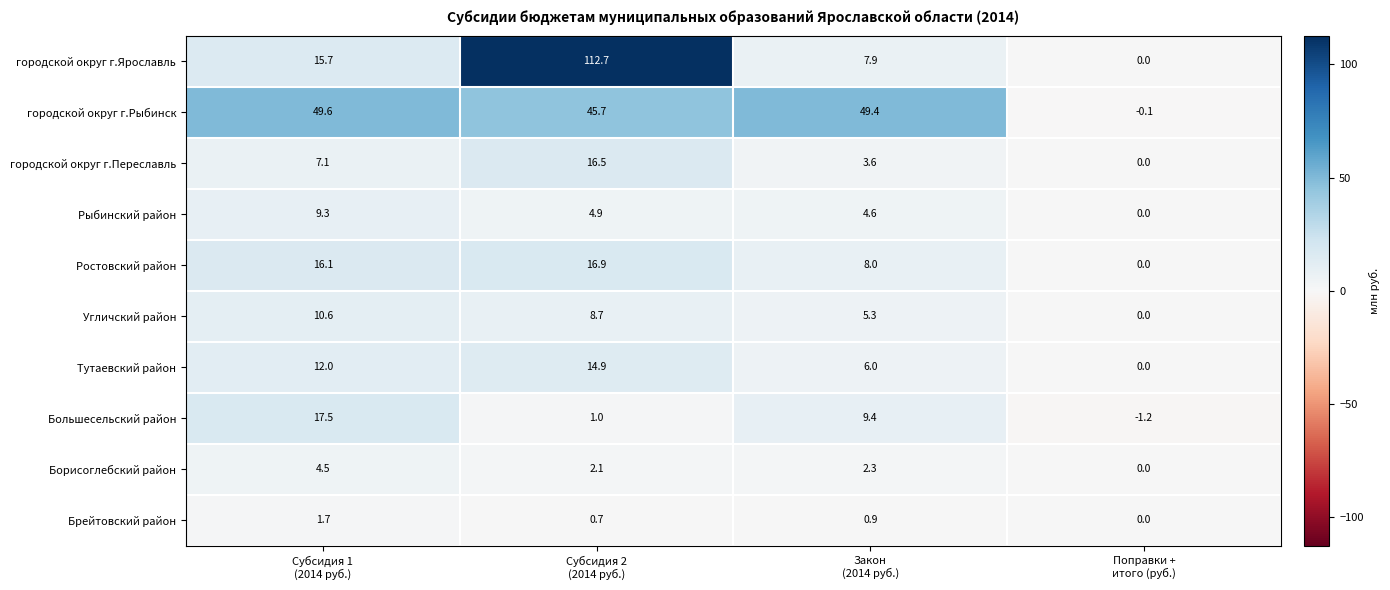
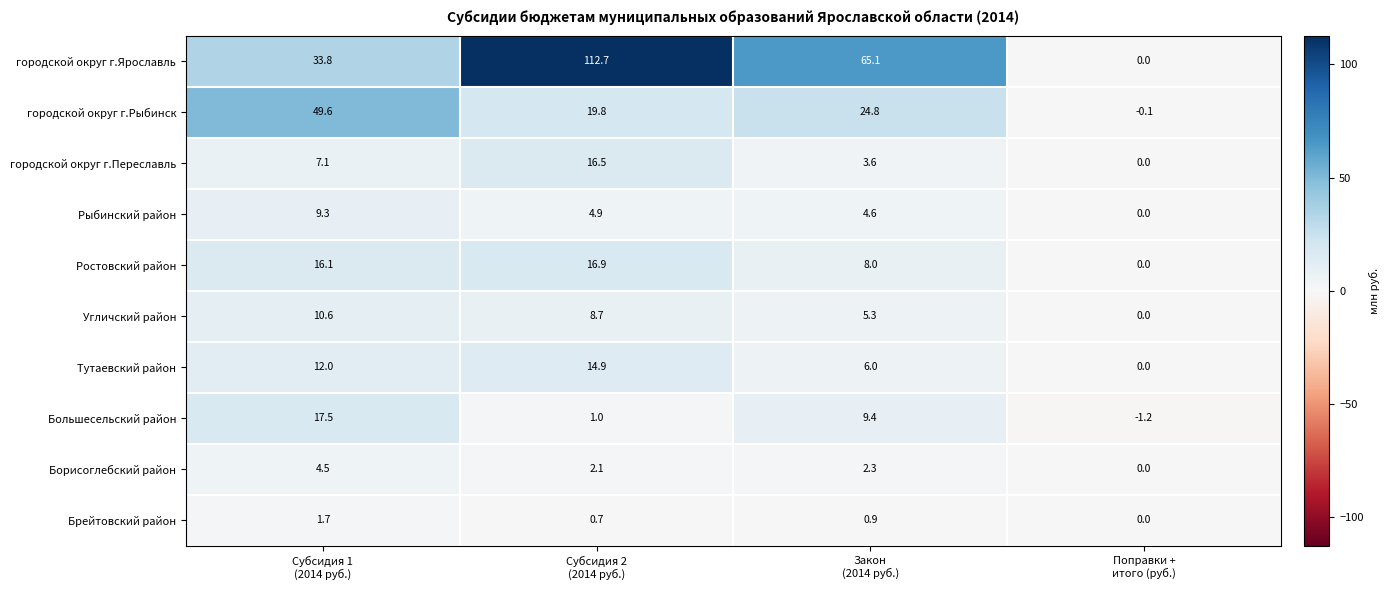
городской округ г.Ярославль, Субсидия 1 (2014 руб.): 15.7 -> 33.8
городской округ г.Ярославль, Закон (2014 руб.): 7.9 -> 65.1
городской округ г.Рыбинск, Субсидия 2 (2014 руб.): 45.7 -> 19.8
городской округ г.Рыбинск, Закон (2014 руб.): 49.4 -> 24.8
